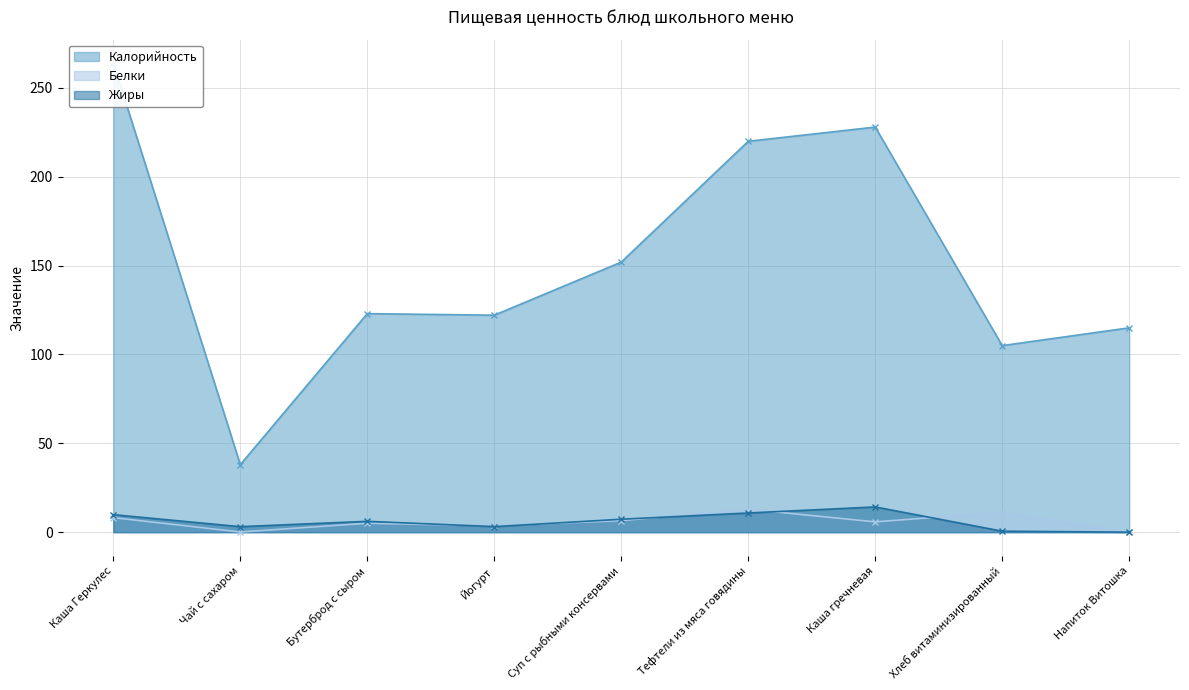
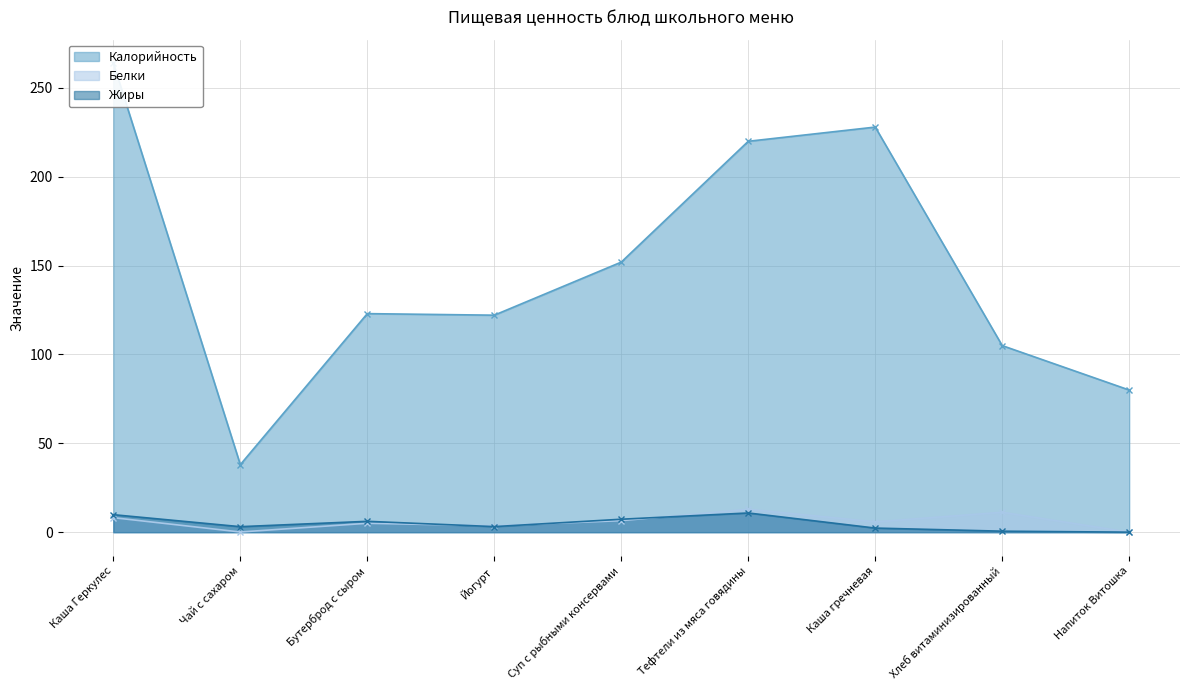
Жиры, Каша гречневая: 14 -> 2
Калорийность, Напиток Витошка: 115 -> 80
